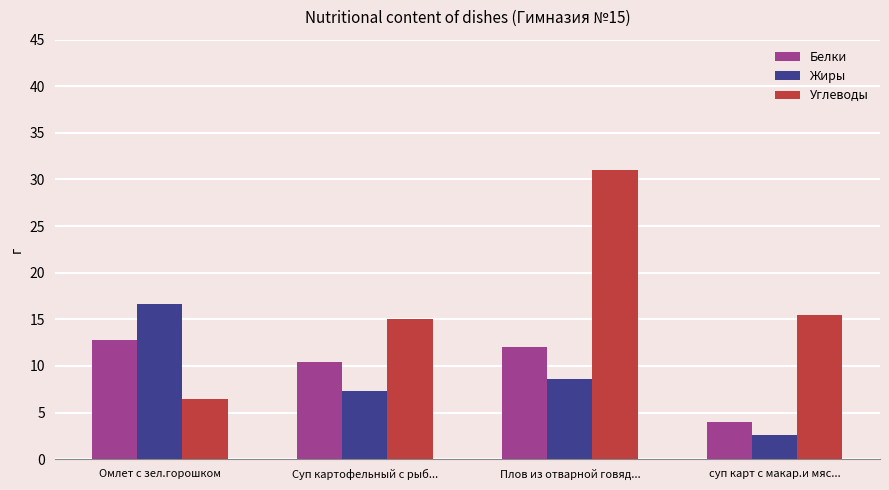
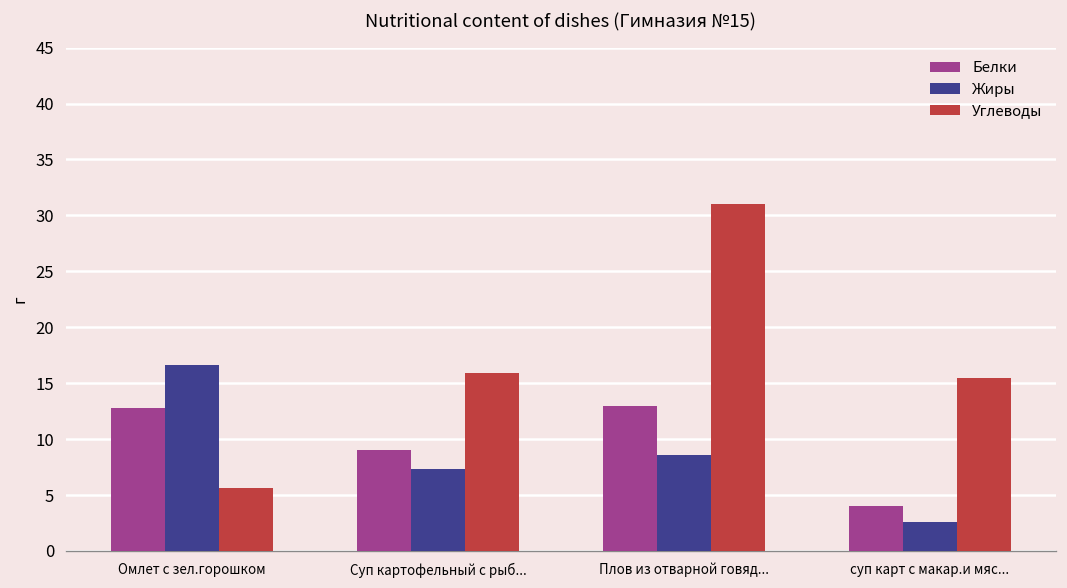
Углеводы, Омлет с зел.горошком: 7 -> 6
Белки, Суп картофельный с рыб...: 10 -> 9
Углеводы, Суп картофельный с рыб...: 15 -> 16
Белки, Плов из отварной говяд...: 12 -> 13
